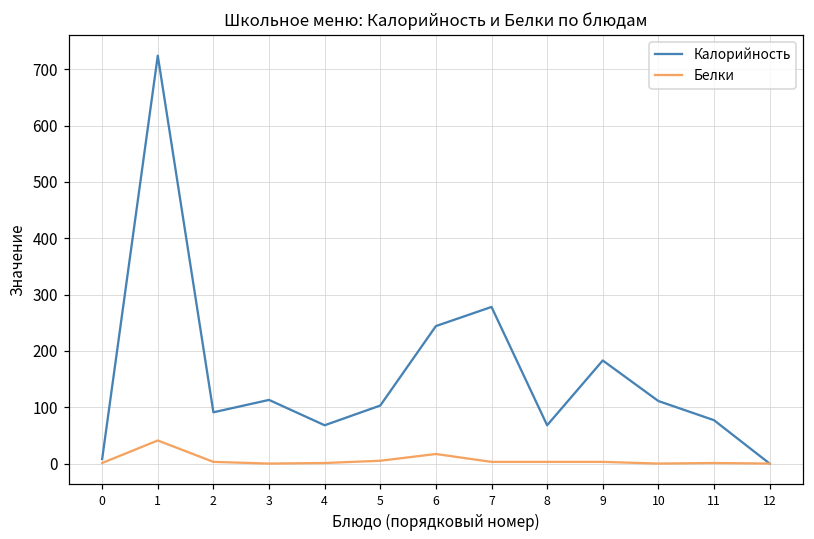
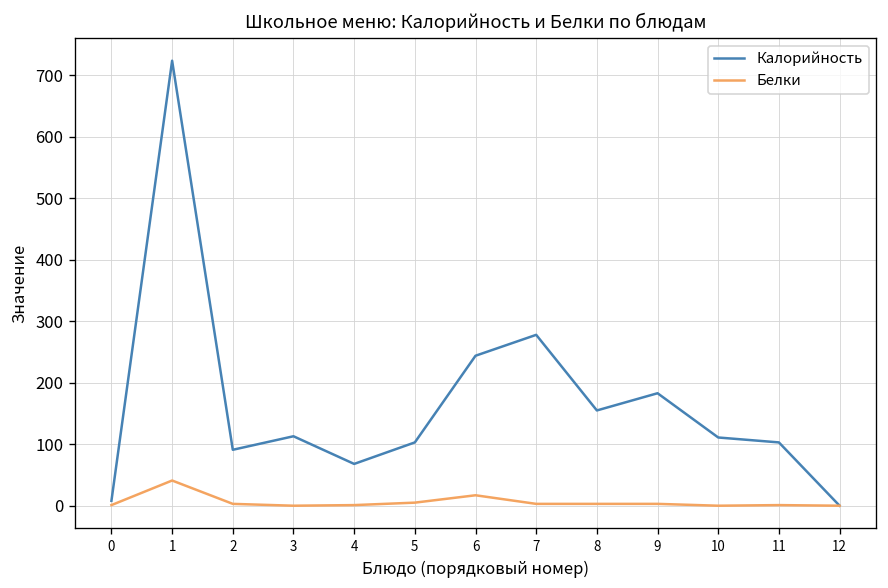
Калорийность, 8: 70 -> 160
Калорийность, 11: 80 -> 100
